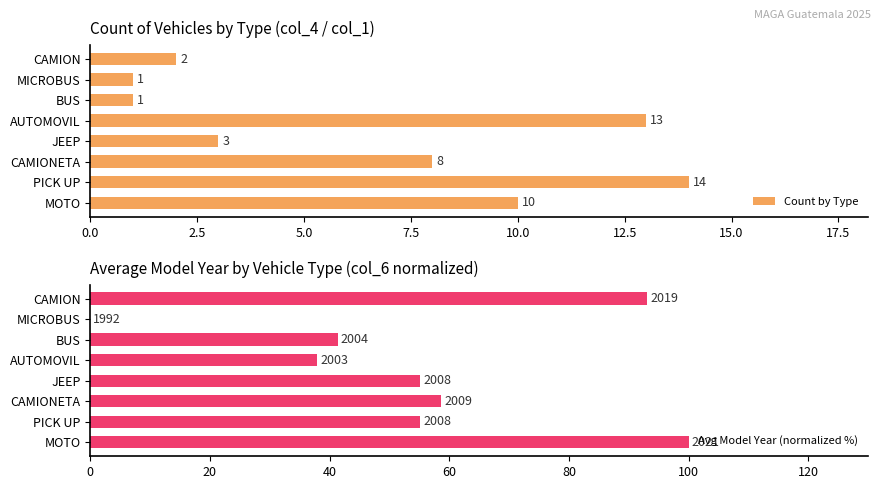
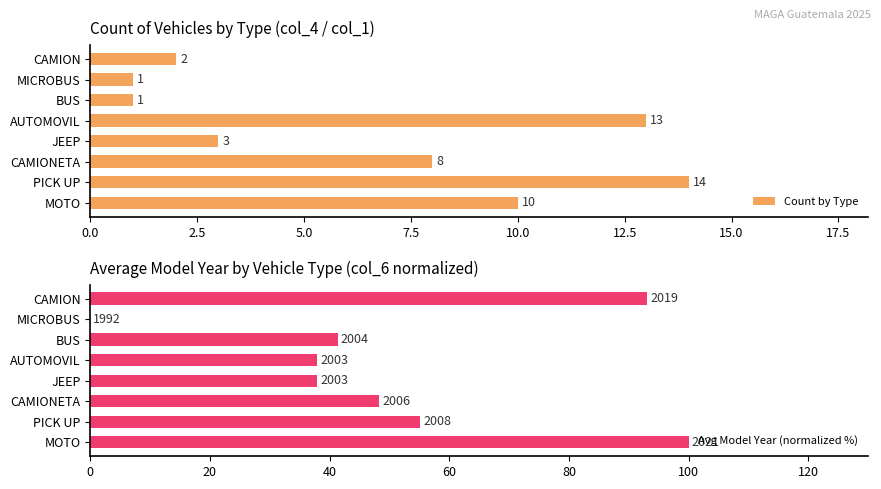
Average Model Year by Vehicle Type (col_6 normalized), JEEP: 2008 -> 2003
Average Model Year by Vehicle Type (col_6 normalized), CAMIONETA: 2009 -> 2006
